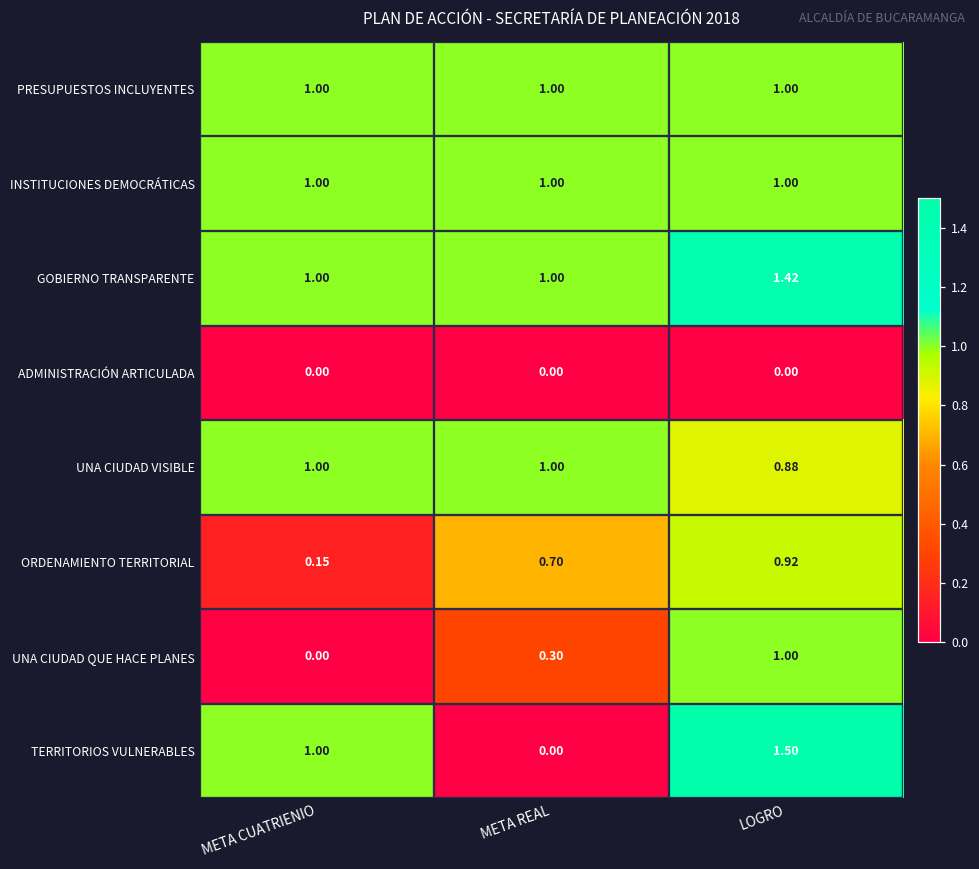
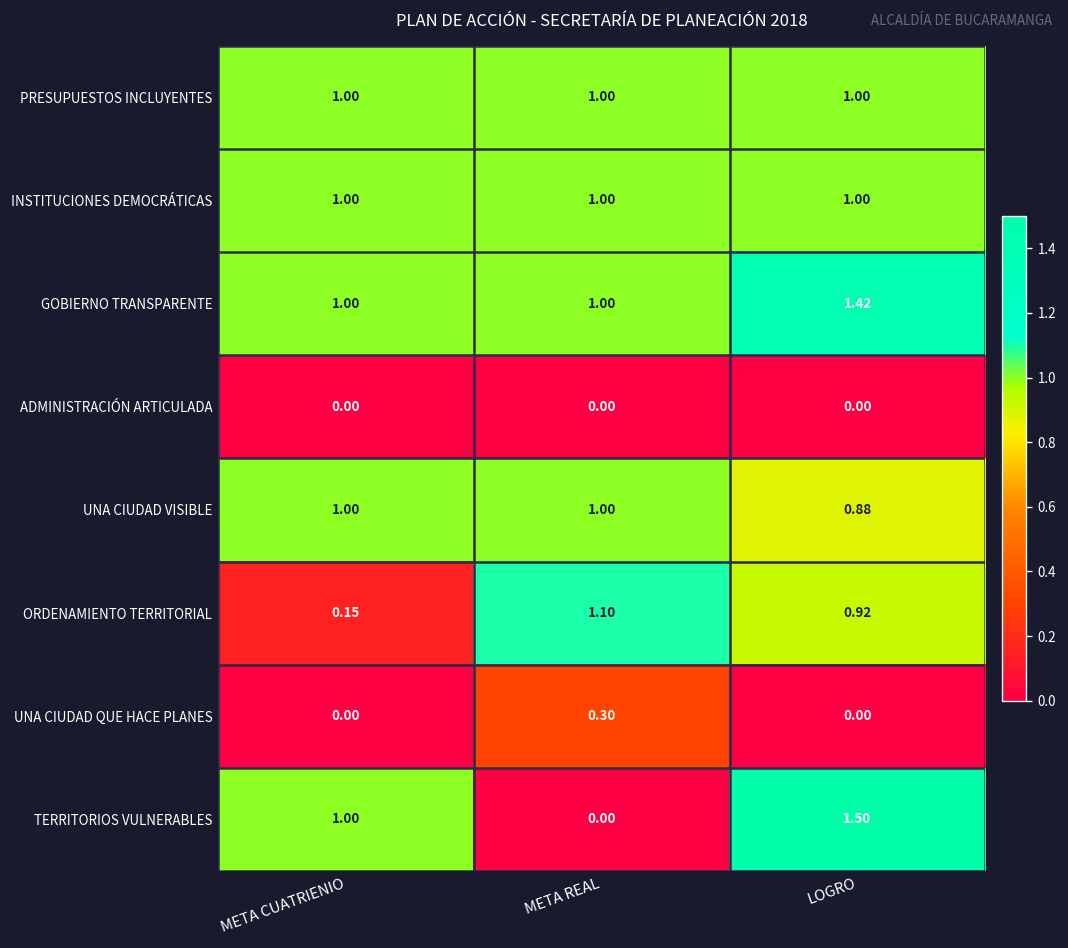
ORDENAMIENTO TERRITORIAL, META REAL: 0.70 -> 1.10
UNA CIUDAD QUE HACE PLANES, LOGRO: 1.00 -> 0.00
